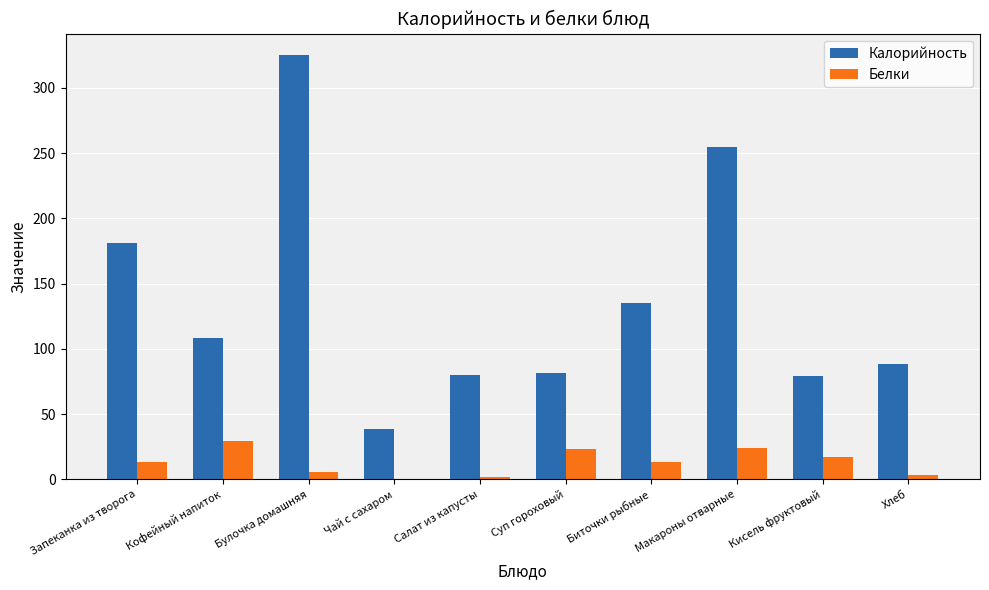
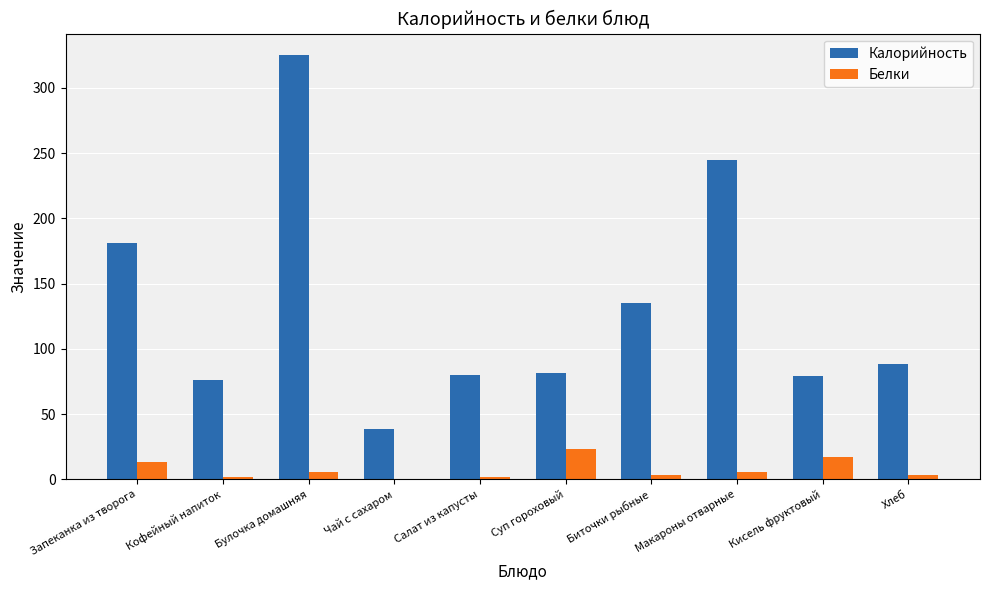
Калорийность, Кофейный напиток: 109 -> 76
Белки, Кофейный напиток: 29 -> 2
Белки, Биточки рыбные: 13 -> 3
Калорийность, Макароны отварные: 255 -> 245
Белки, Макароны отварные: 24 -> 6
